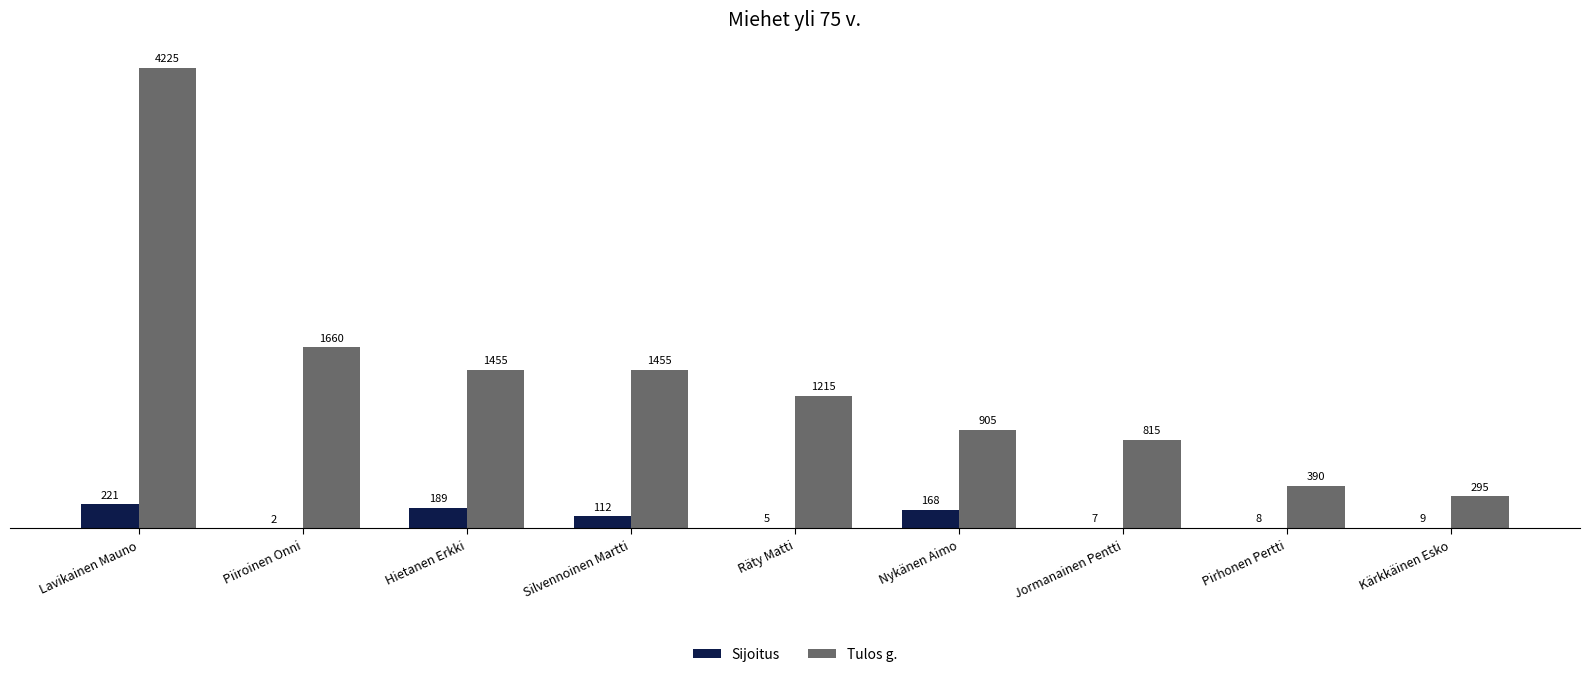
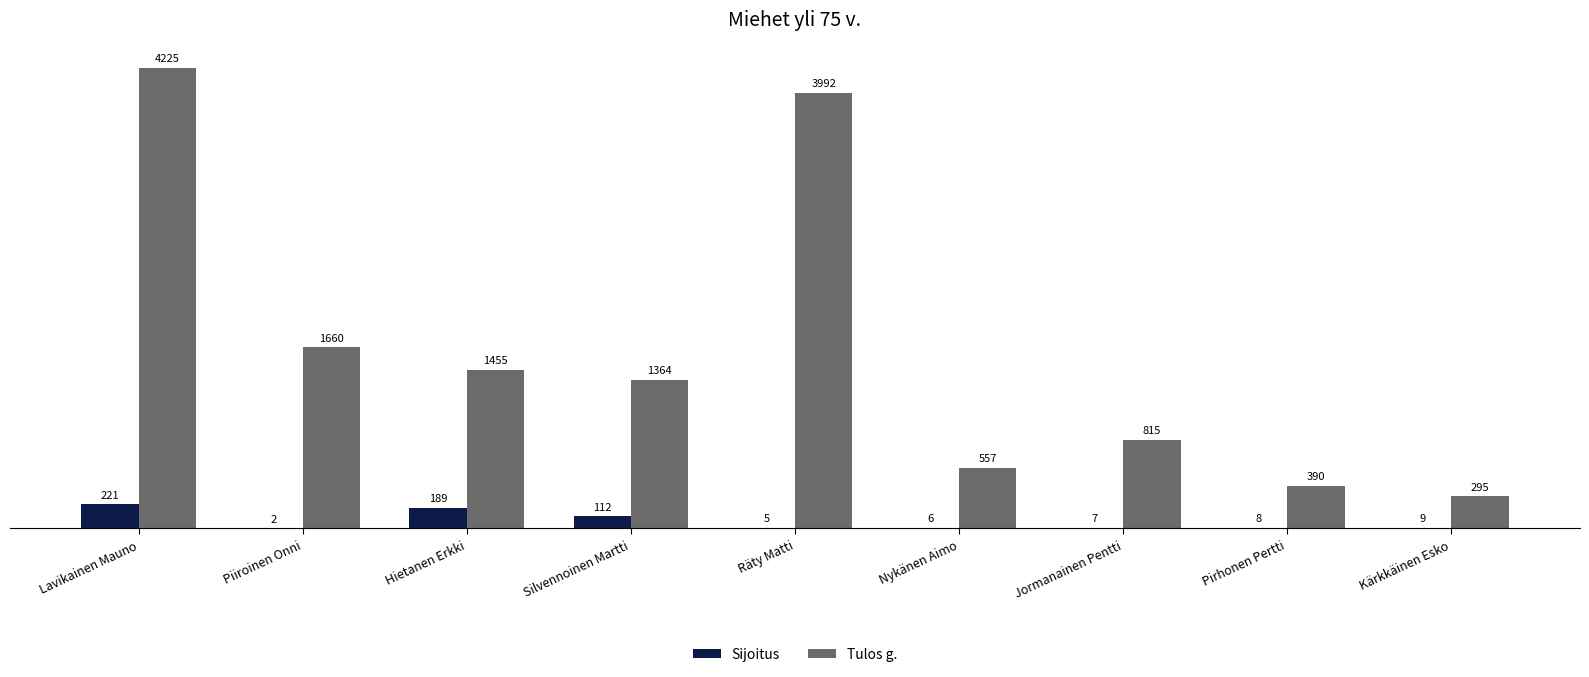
Tulos g., Silvennoinen Martti: 1455 -> 1364
Tulos g., Räty Matti: 1215 -> 3992
Sijoitus, Nykänen Aimo: 168 -> 6
Tulos g., Nykänen Aimo: 905 -> 557
